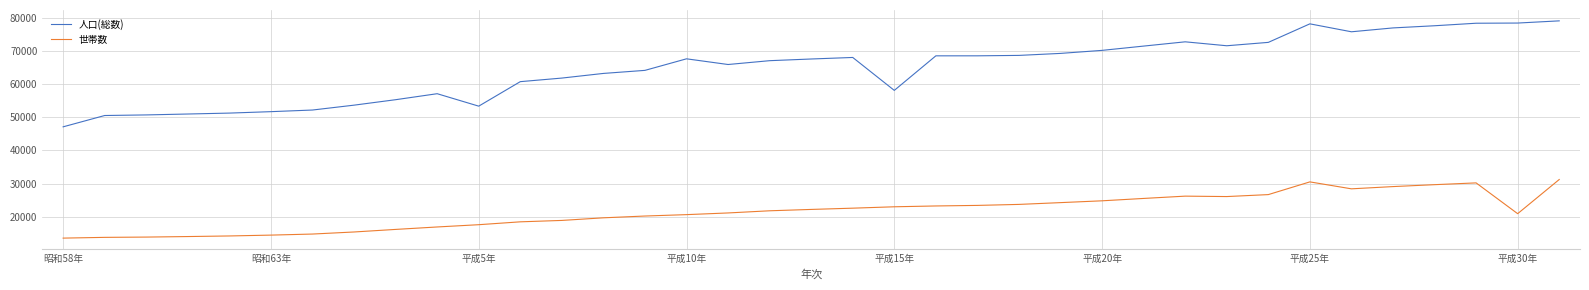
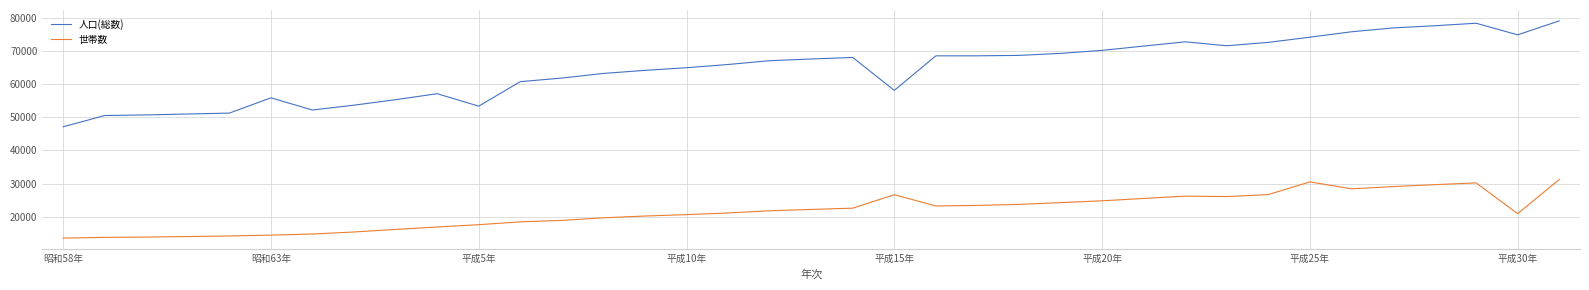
人口(総数), 昭和63年: 52000 -> 56000
人口(総数), 平成10年: 68000 -> 65000
世帯数, 平成15年: 23000 -> 27000
人口(総数), 平成25年: 78000 -> 74000
人口(総数), 平成30年: 78000 -> 75000
